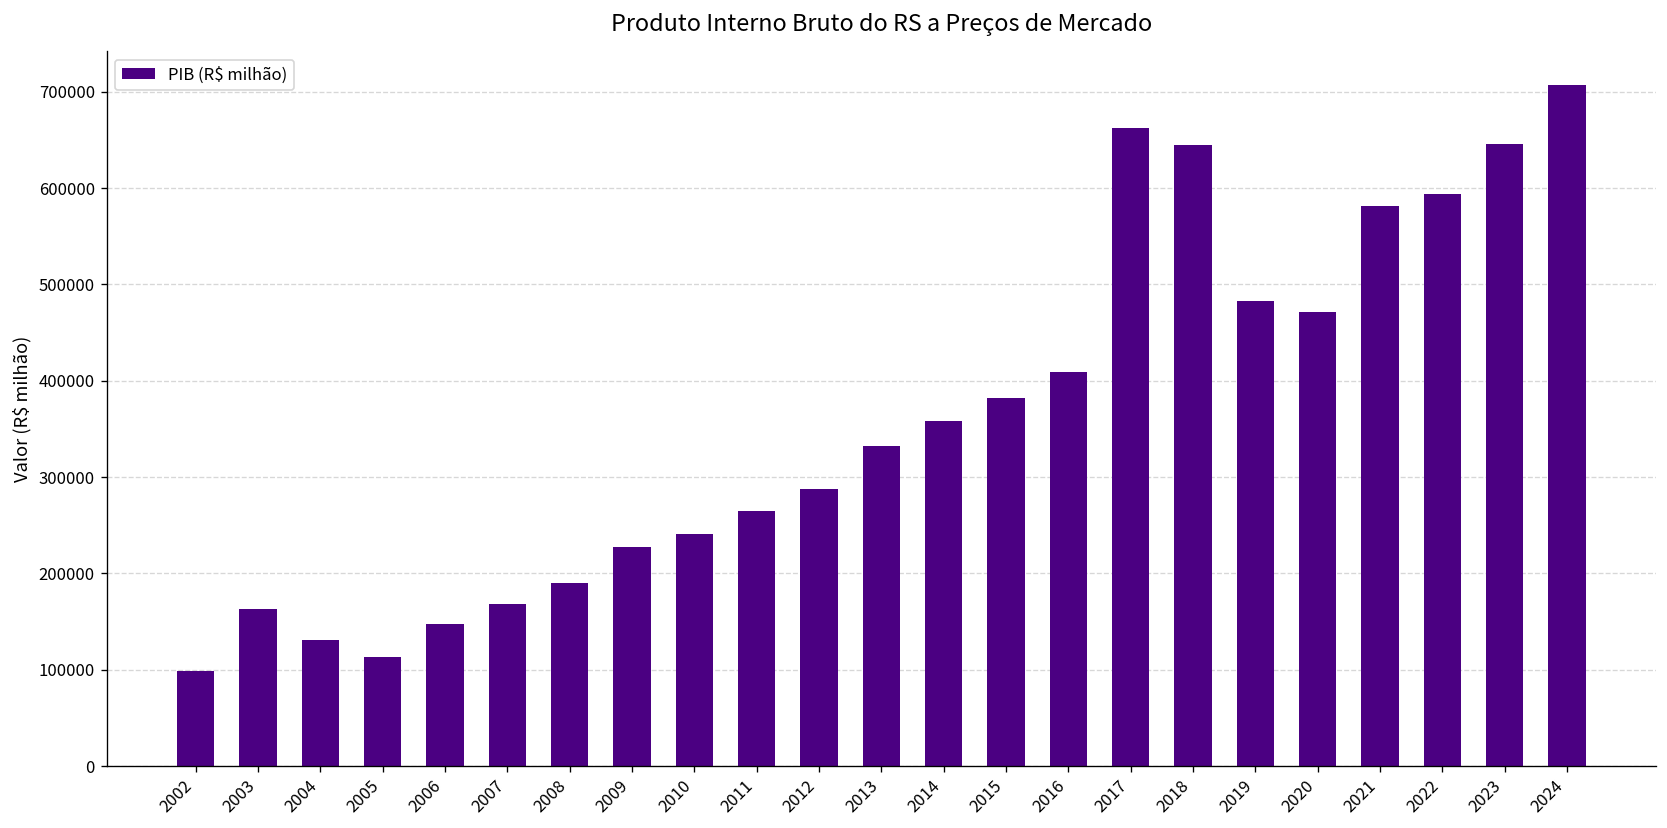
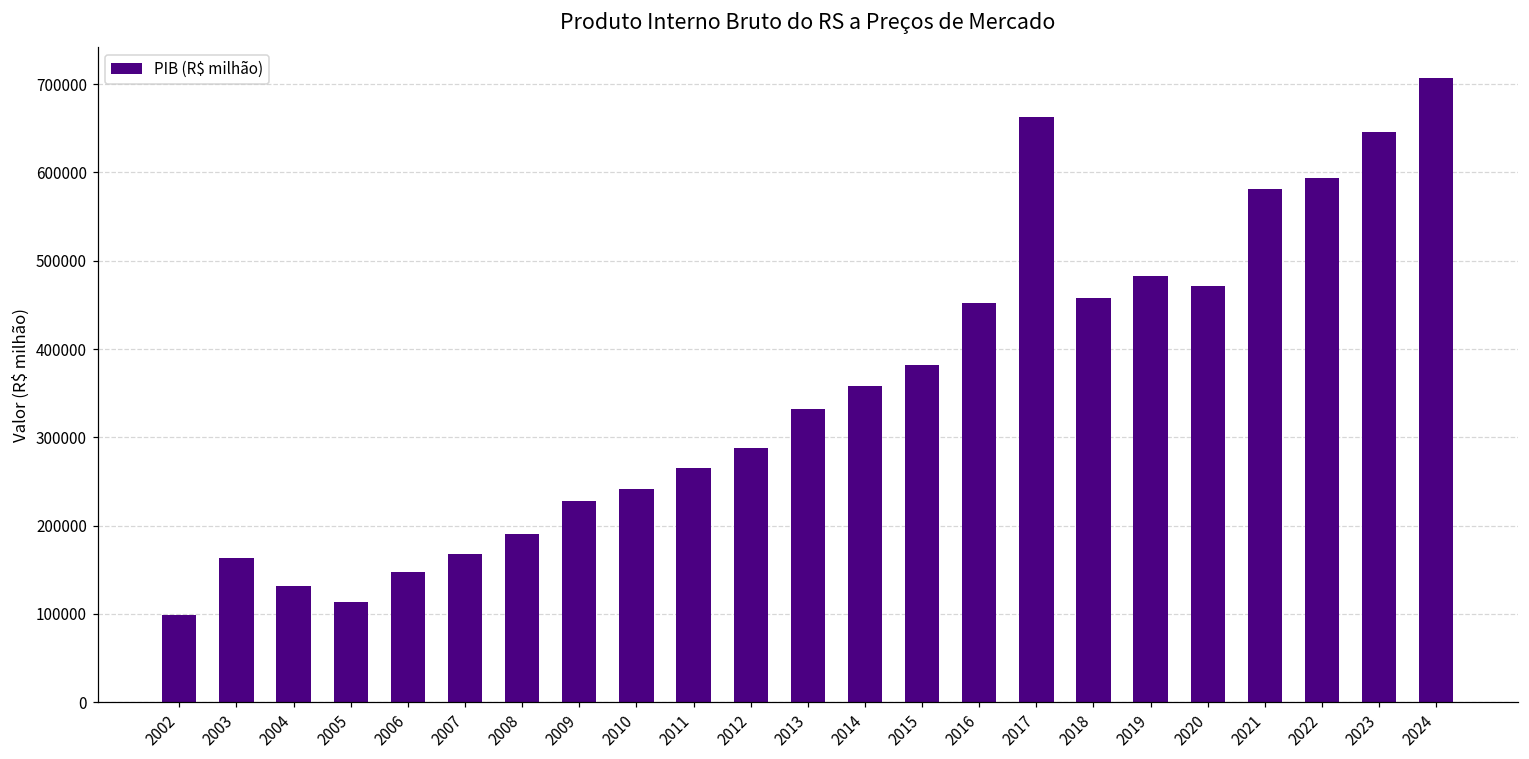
2016: 410000 -> 450000
2018: 640000 -> 460000
